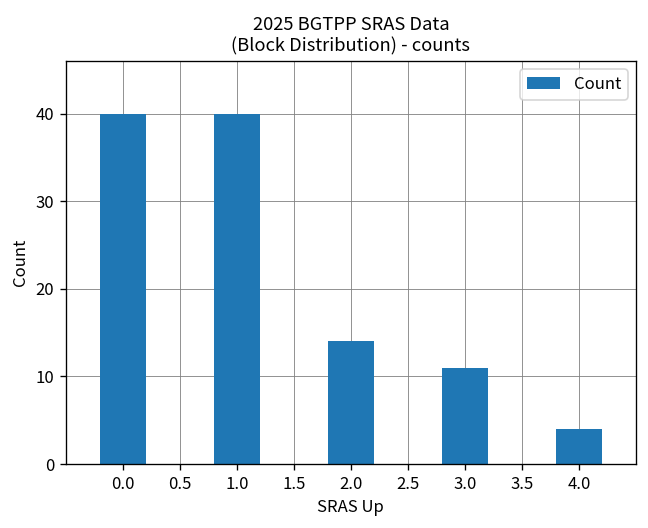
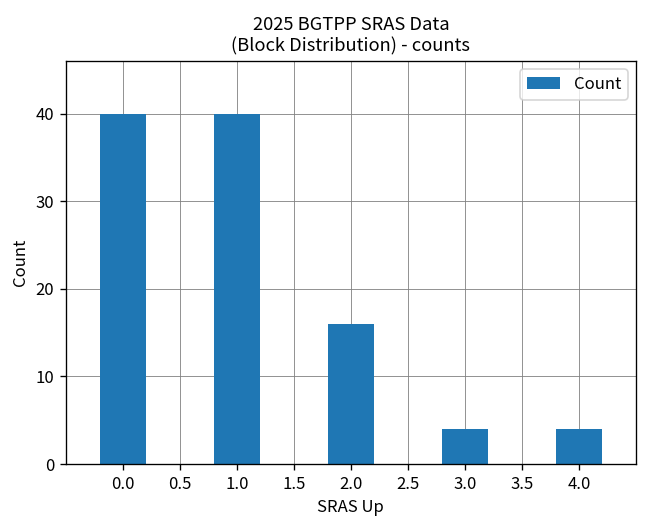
2.0: 14 -> 16
3.0: 11 -> 4
